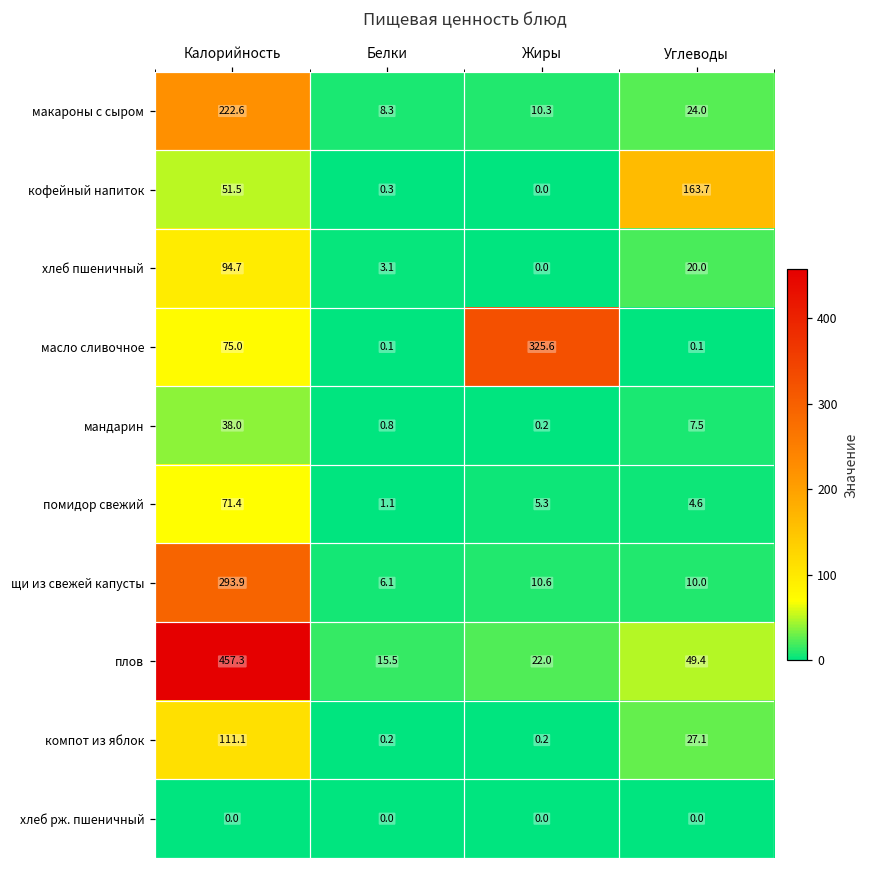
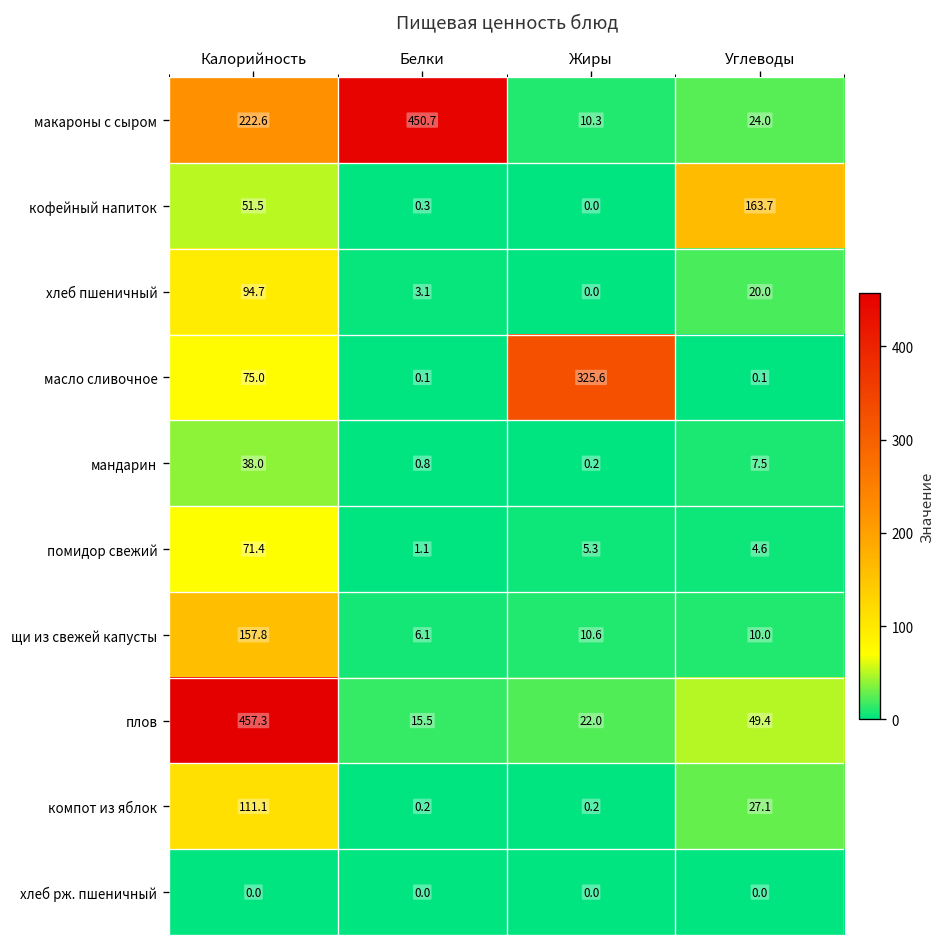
макароны с сыром, Белки: 8.3 -> 450.7
щи из свежей капусты, Калорийность: 293.9 -> 157.8
